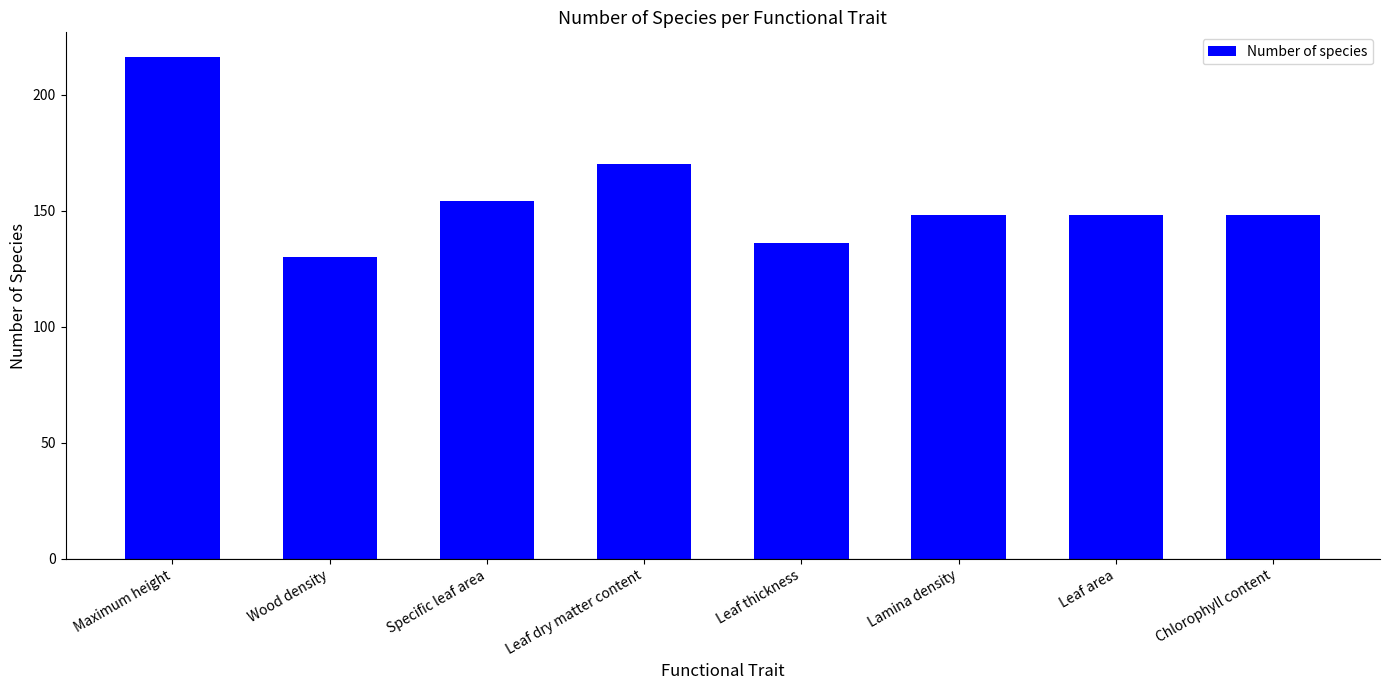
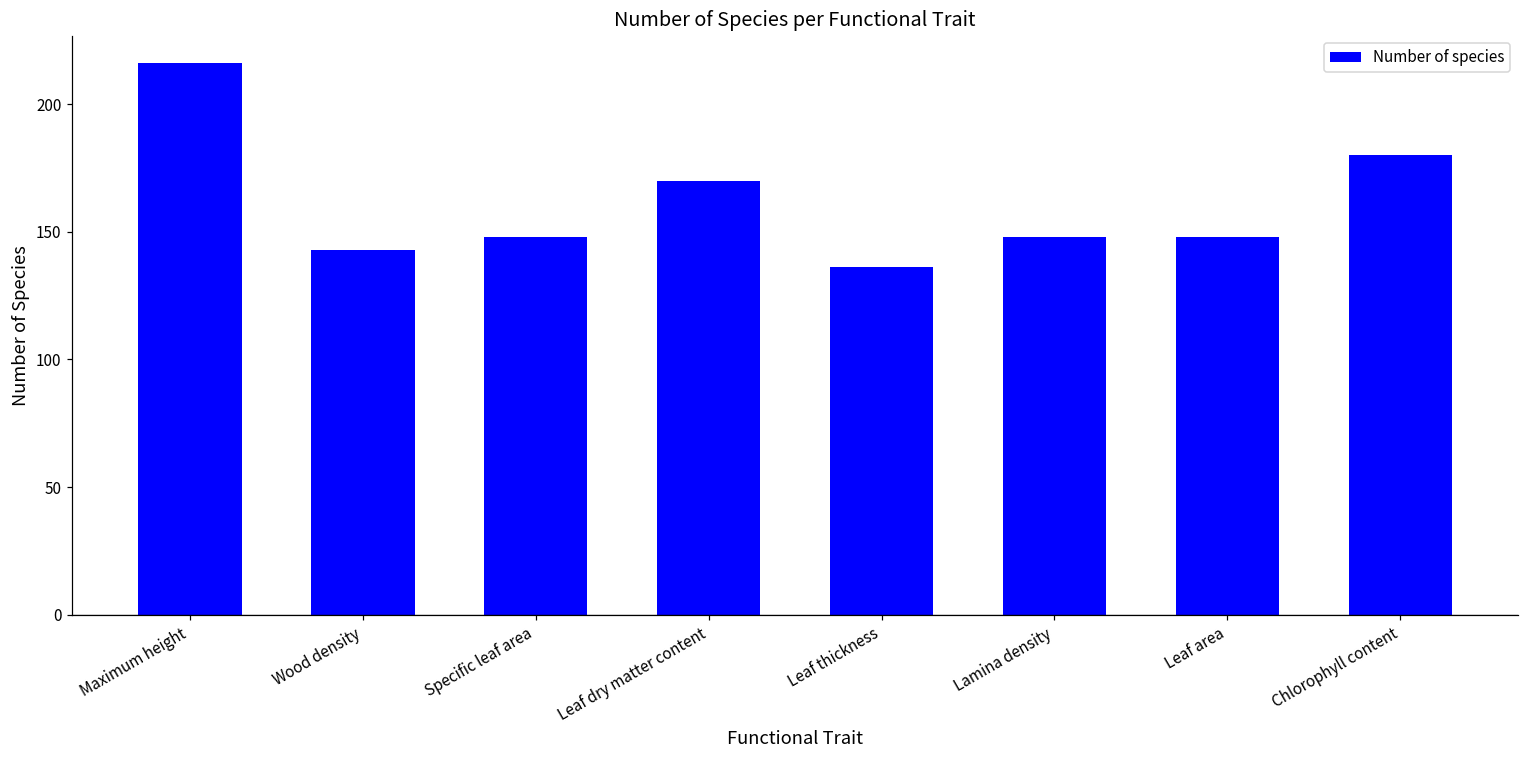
Wood density: 130 -> 143
Specific leaf area: 154 -> 148
Chlorophyll content: 148 -> 180
